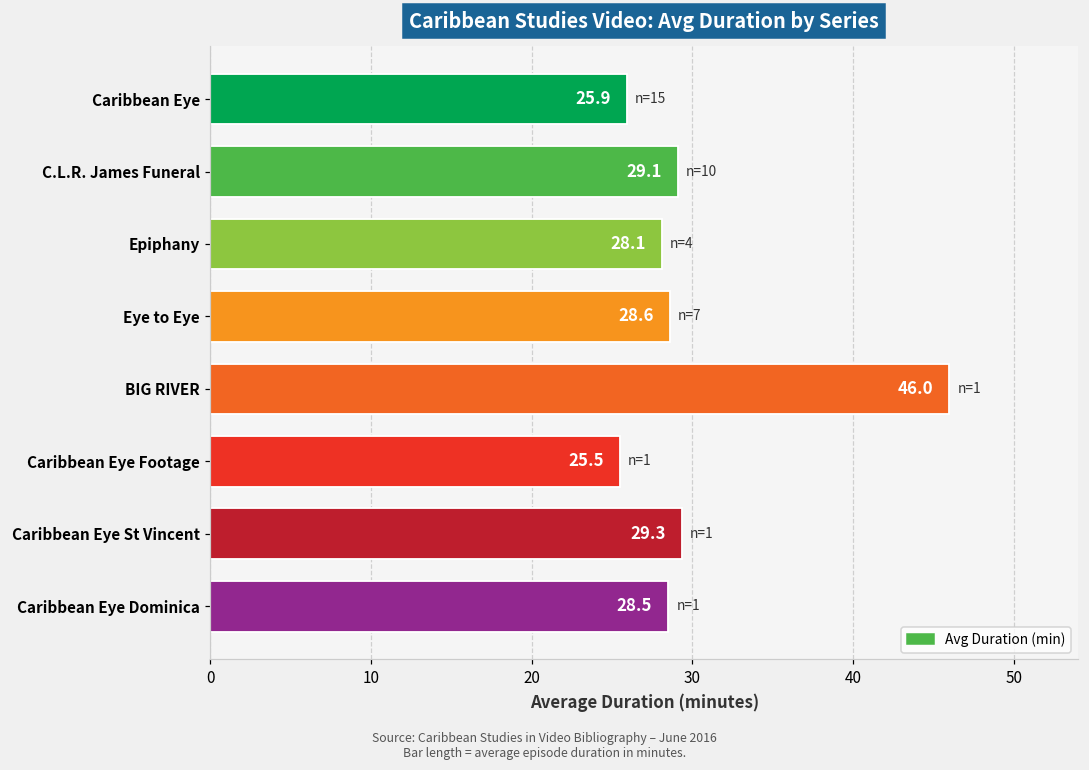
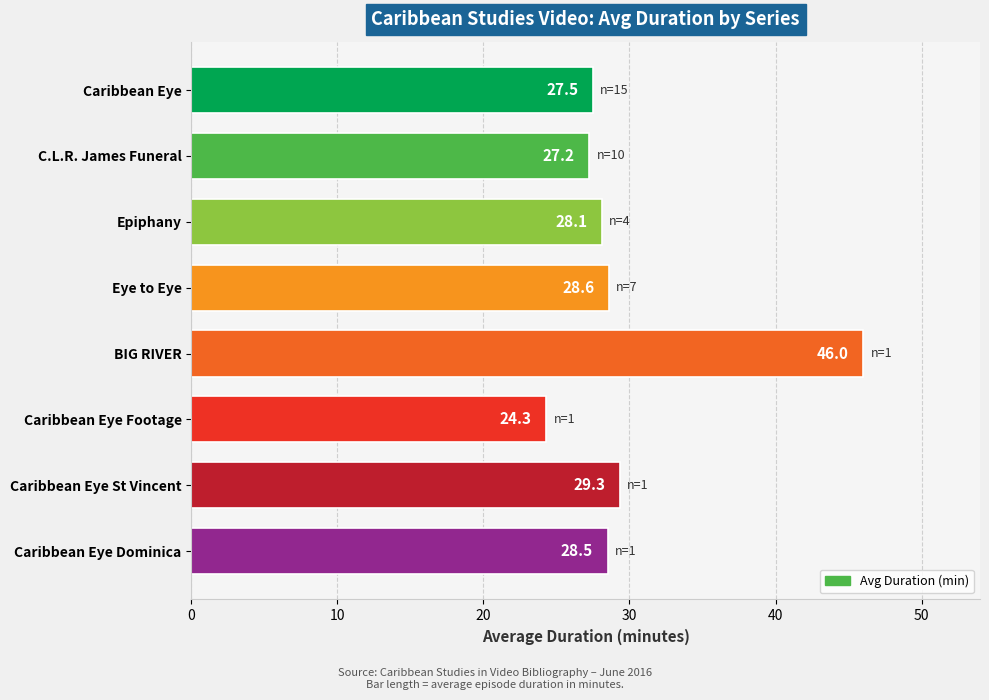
Caribbean Eye: 25.9 -> 27.5
C.L.R. James Funeral: 29.1 -> 27.2
Caribbean Eye Footage: 25.5 -> 24.3
